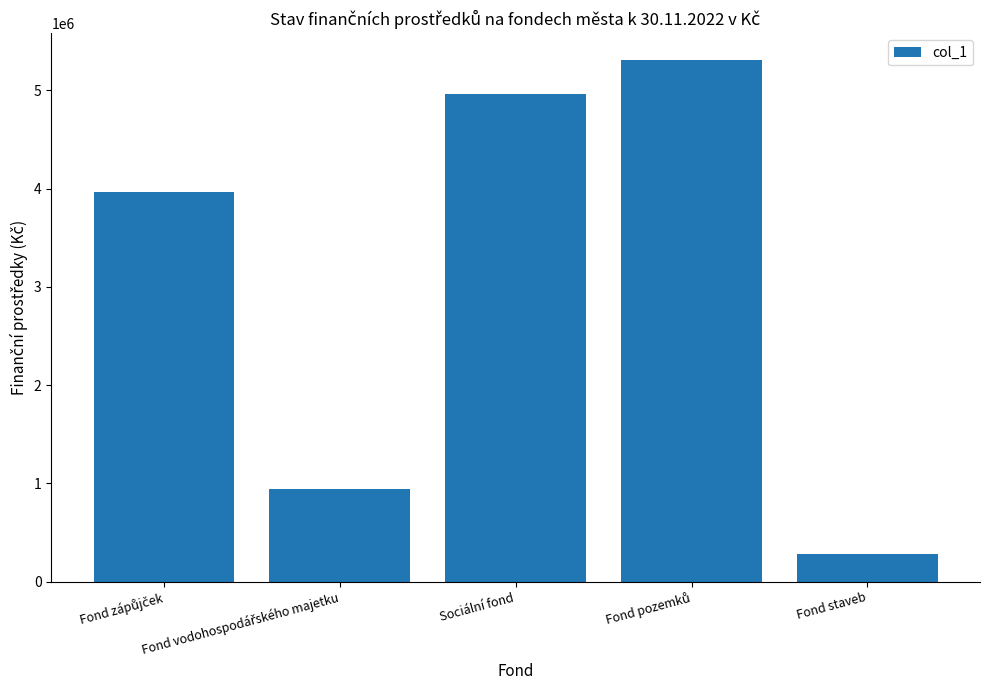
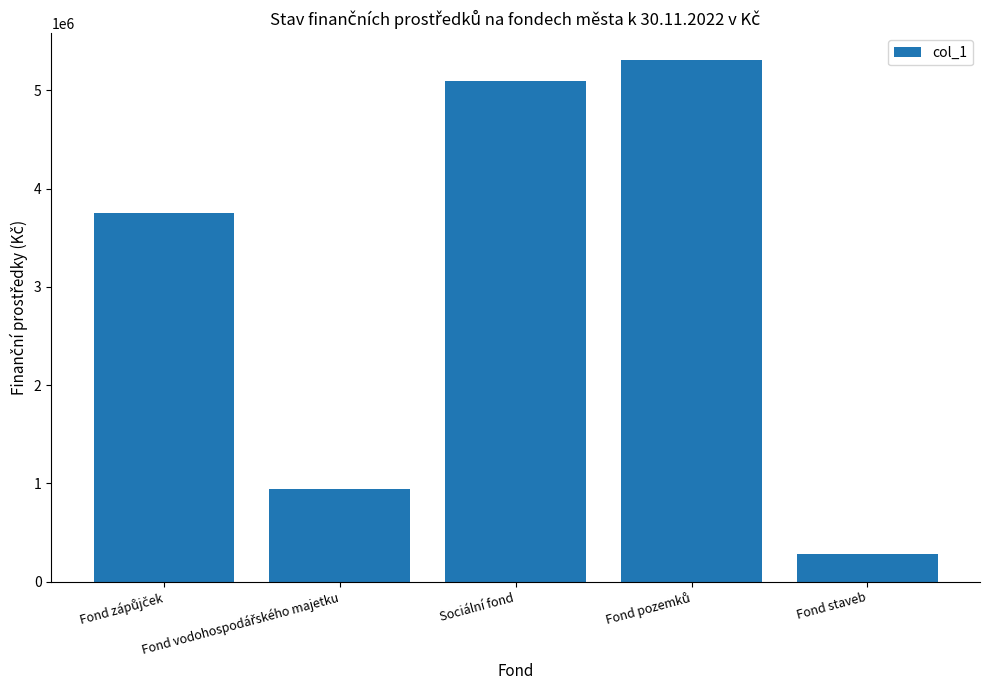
Fond zápůjček: 4000000 -> 3800000
Sociální fond: 5000000 -> 5100000
